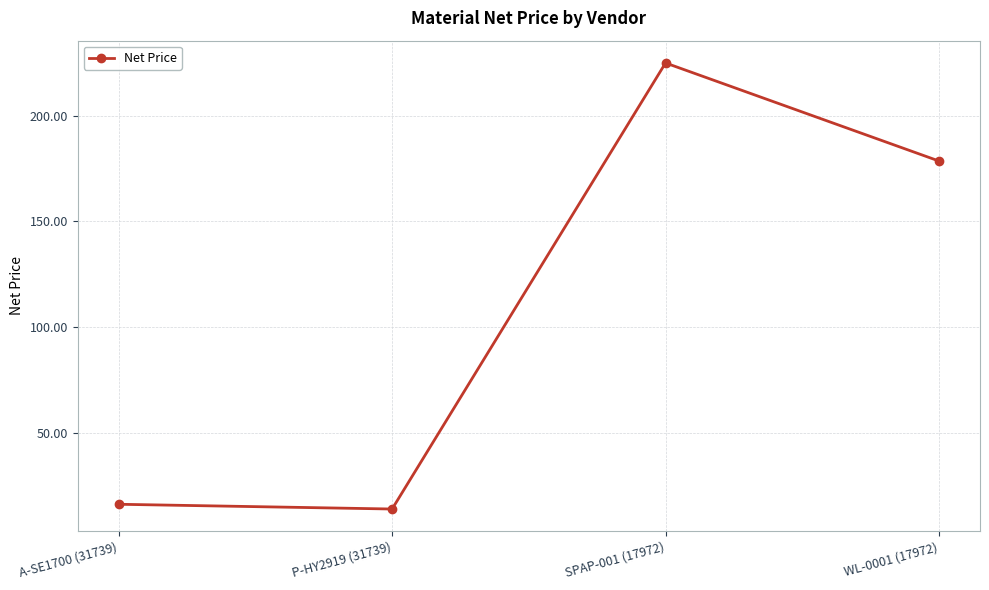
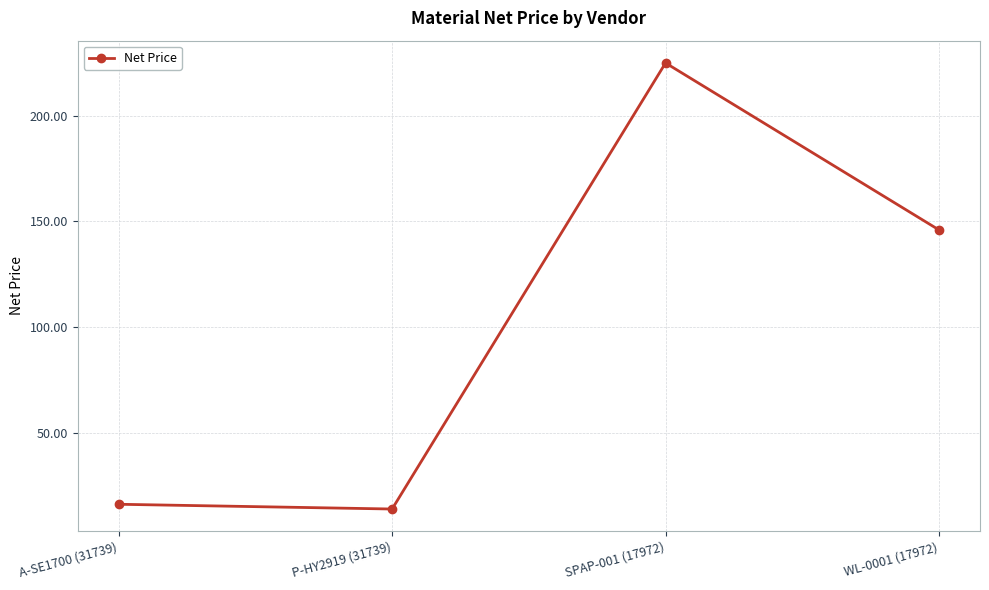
WL-0001 (17972): 179 -> 146
